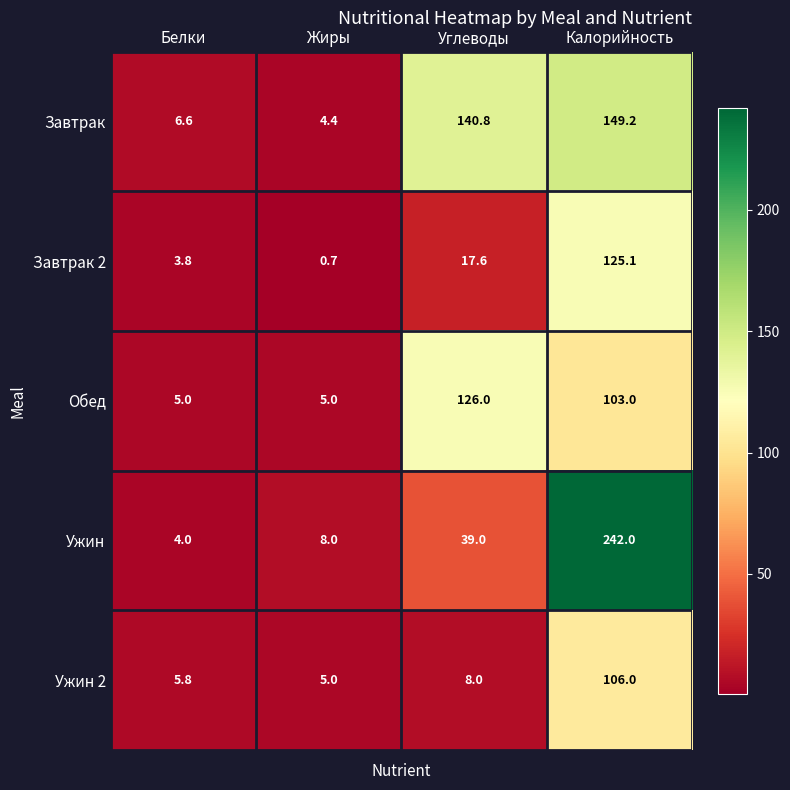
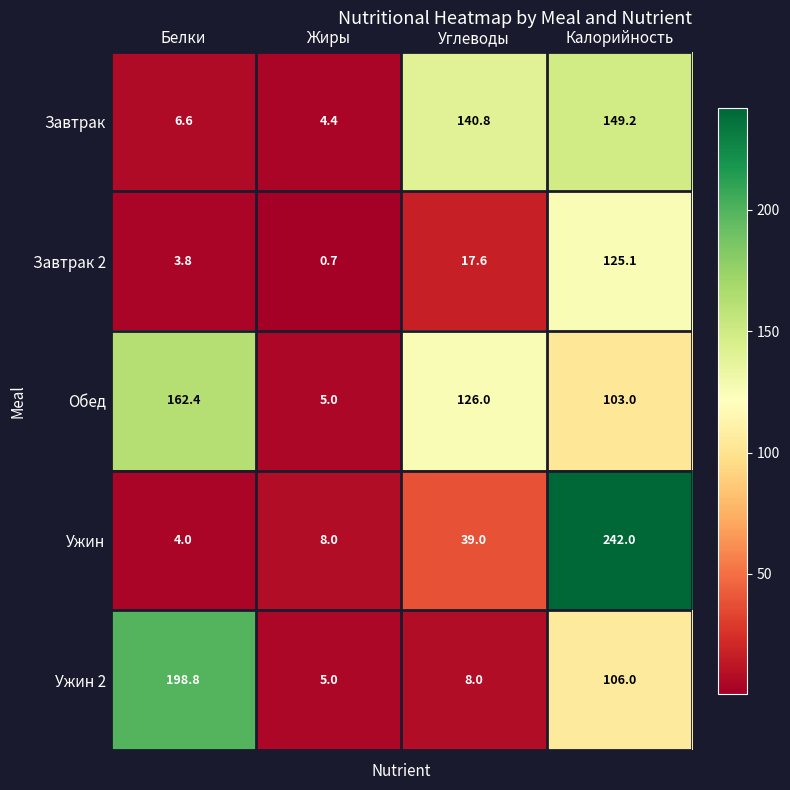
Обед, Белки: 5.0 -> 162.4
Ужин 2, Белки: 5.8 -> 198.8
